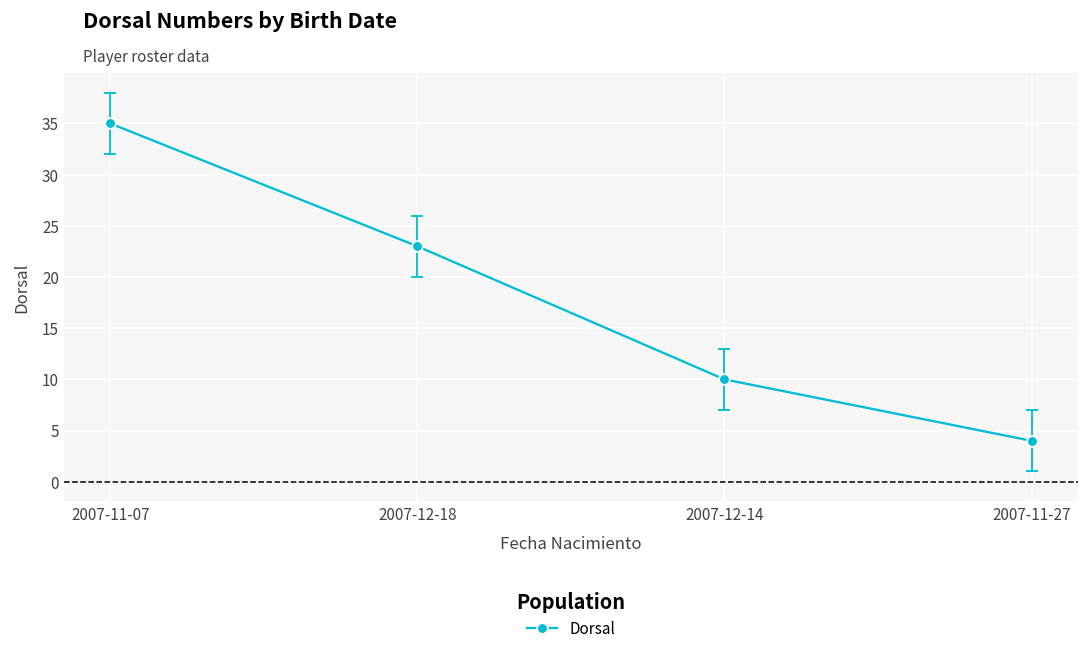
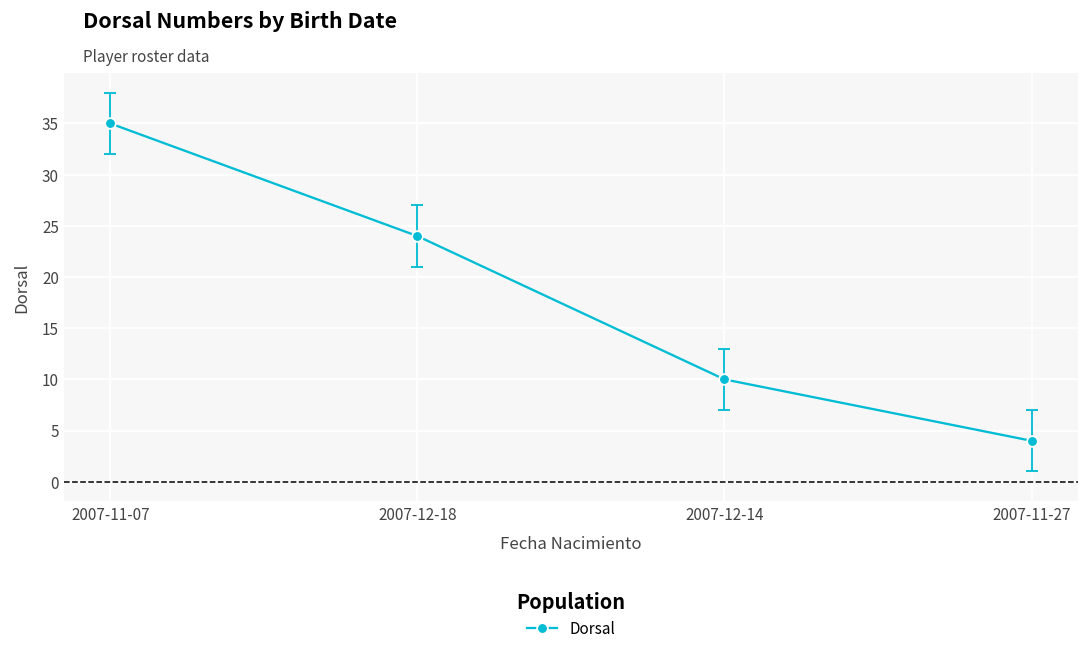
Dorsal, 2007-12-18: 23 -> 24
